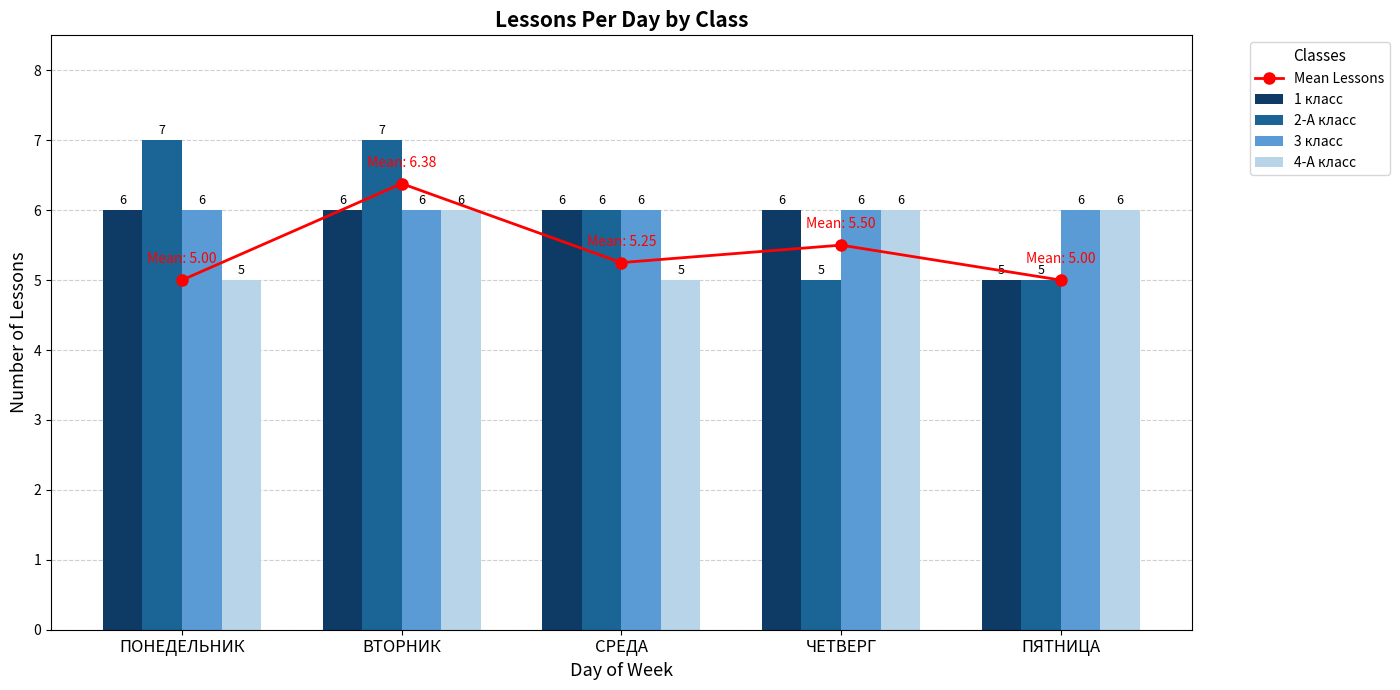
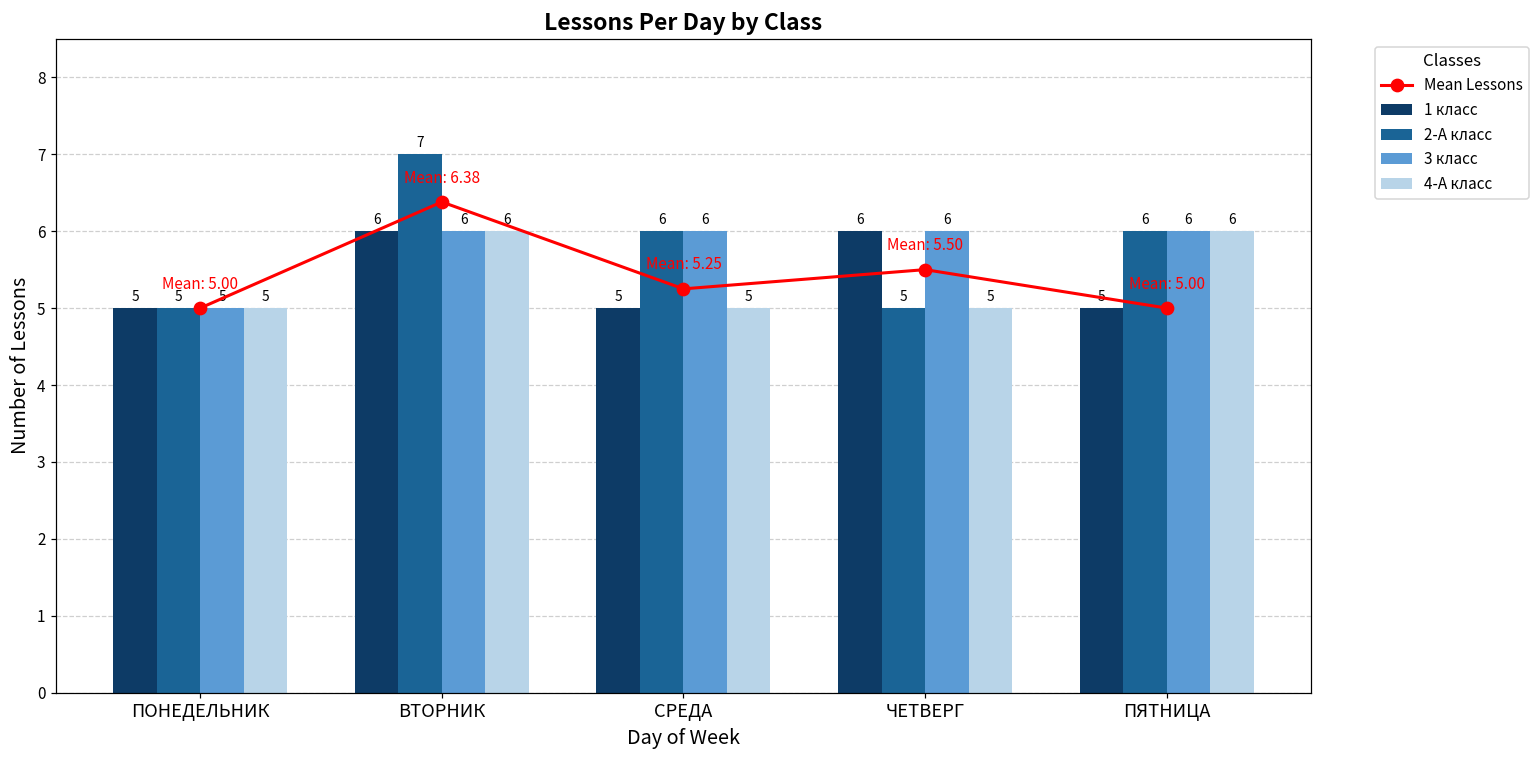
1 класс, ПОНЕДЕЛЬНИК: 6 -> 5
2-А класс, ПОНЕДЕЛЬНИК: 7 -> 5
3 класс, ПОНЕДЕЛЬНИК: 6 -> 5
1 класс, СРЕДА: 6 -> 5
4-А класс, ЧЕТВЕРГ: 6 -> 5
2-А класс, ПЯТНИЦА: 5 -> 6
